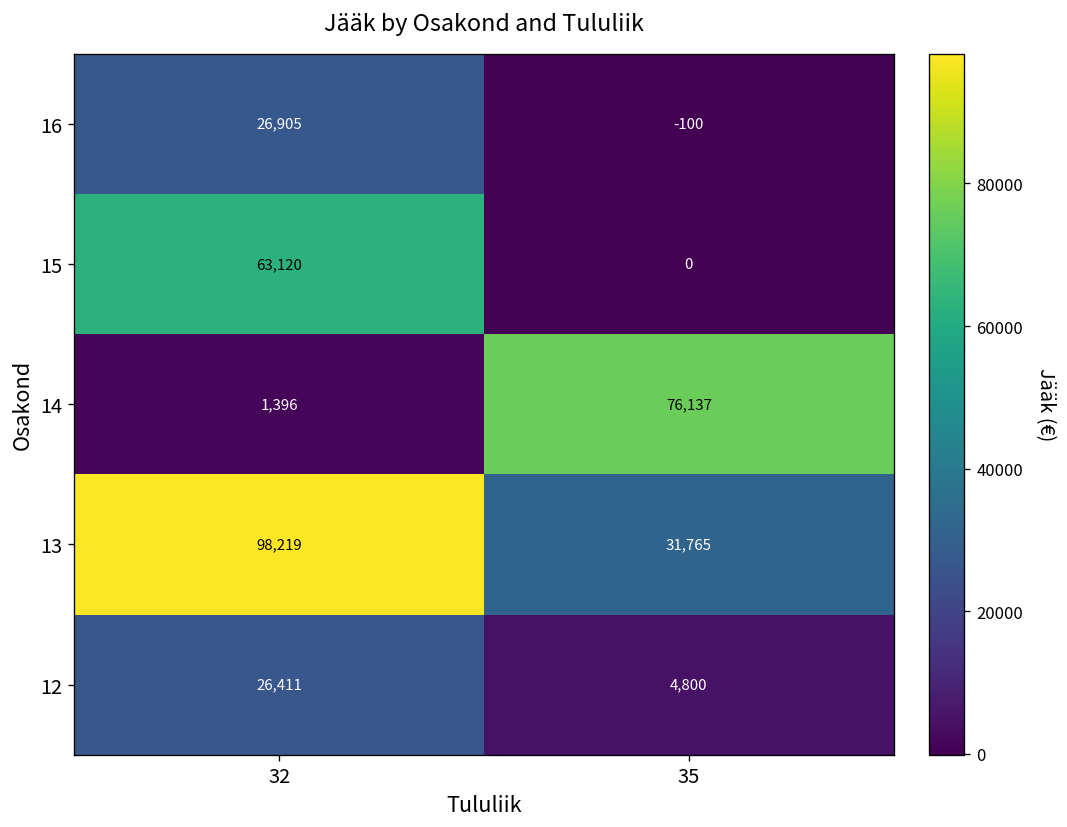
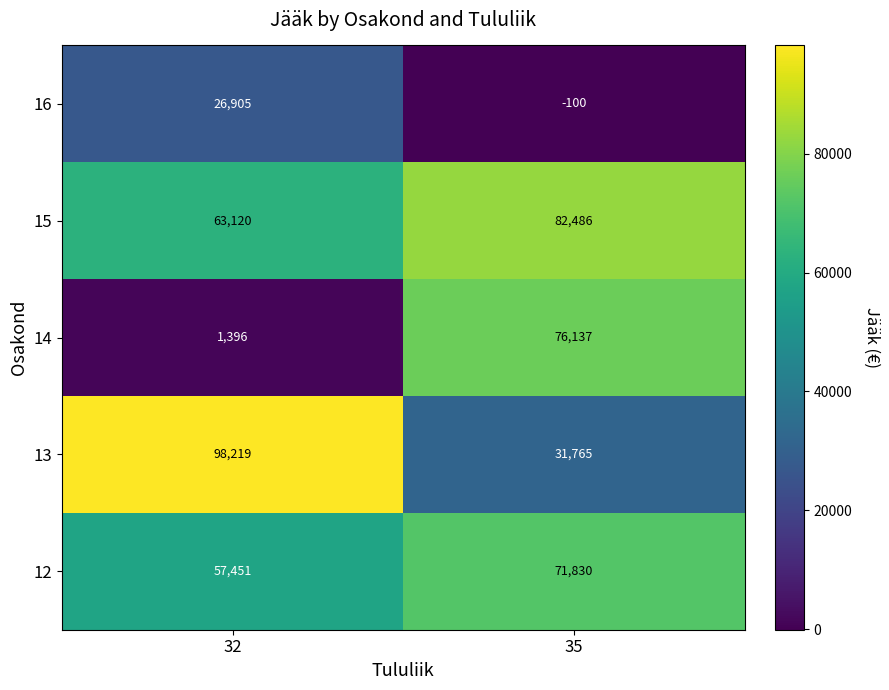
15, 35: 0 -> 82,486
12, 32: 26,411 -> 57,451
12, 35: 4,800 -> 71,830
